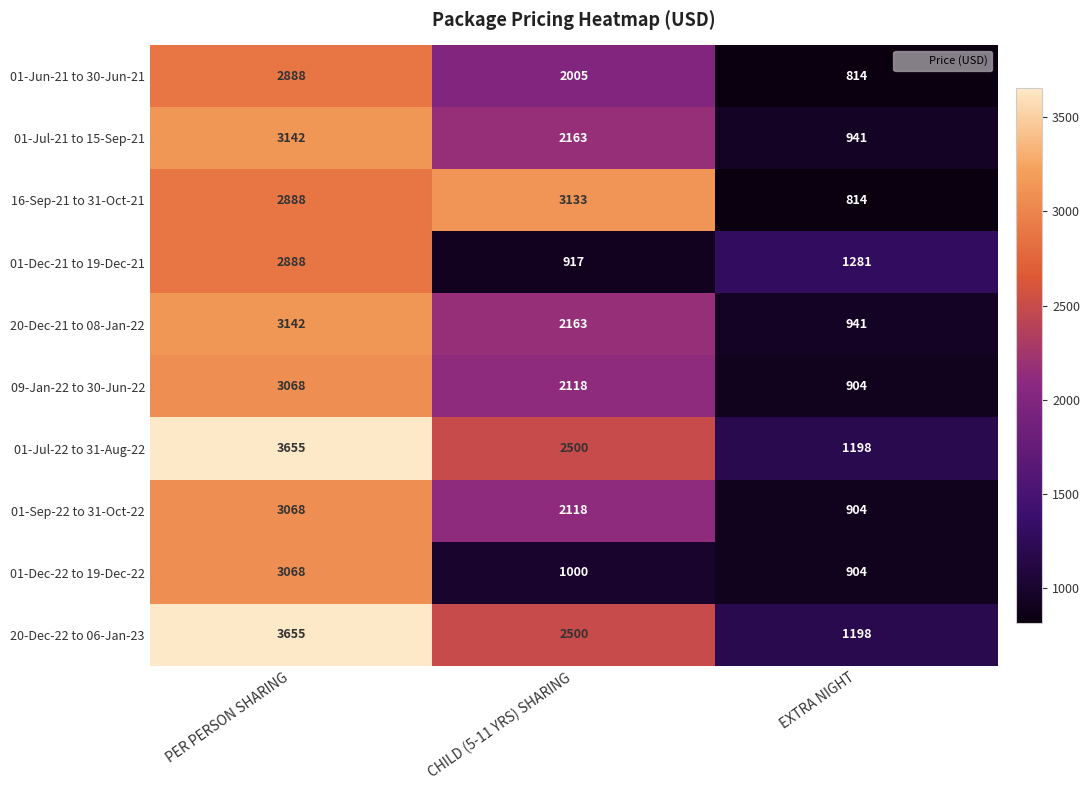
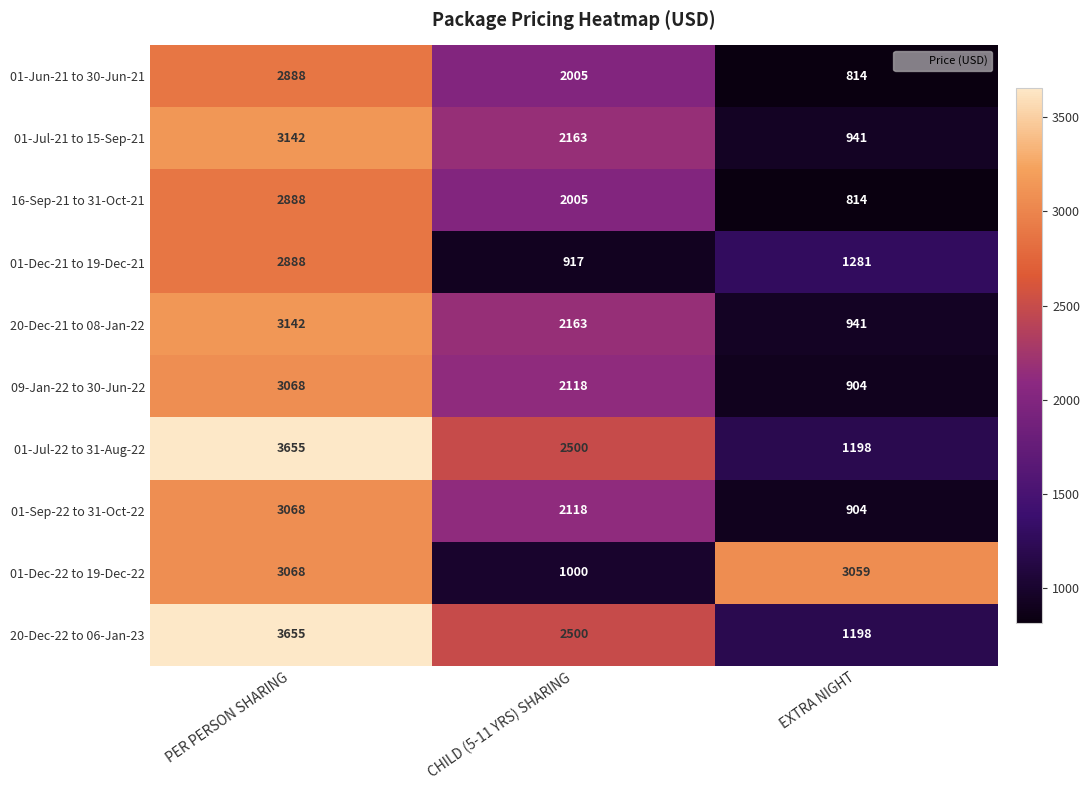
16-Sep-21 to 31-Oct-21, CHILD (5-11 YRS) SHARING: 3133 -> 2005
01-Dec-22 to 19-Dec-22, EXTRA NIGHT: 904 -> 3059
